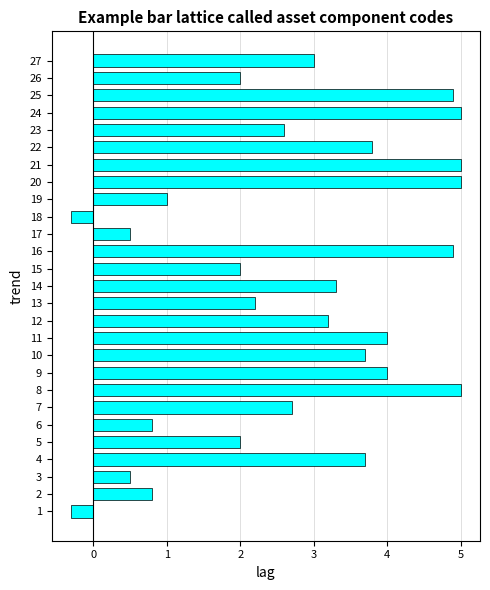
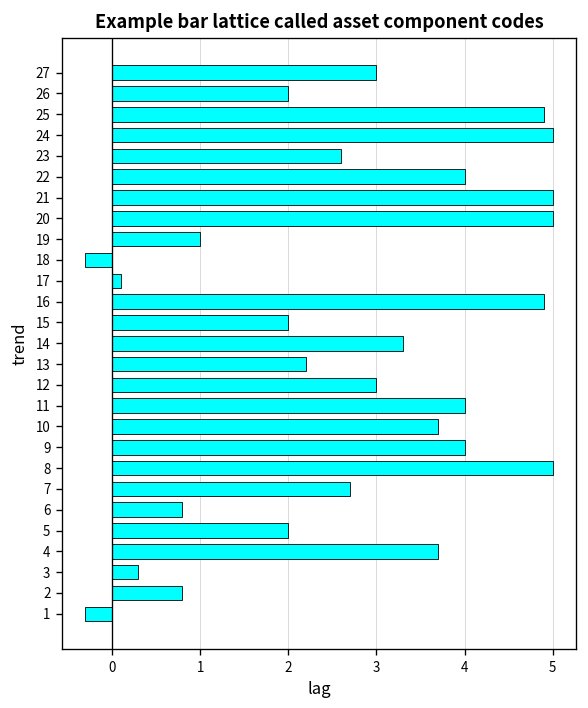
22: 3.8 -> 4.0
17: 0.5 -> 0.1
12: 3.2 -> 3.0
3: 0.5 -> 0.3
